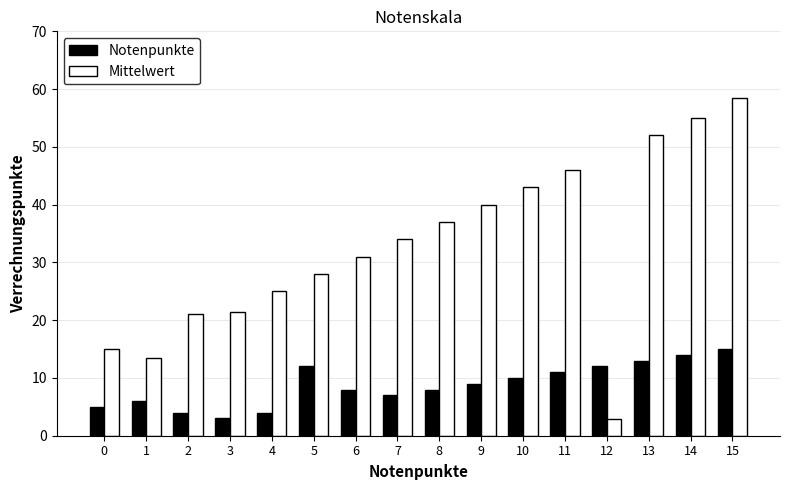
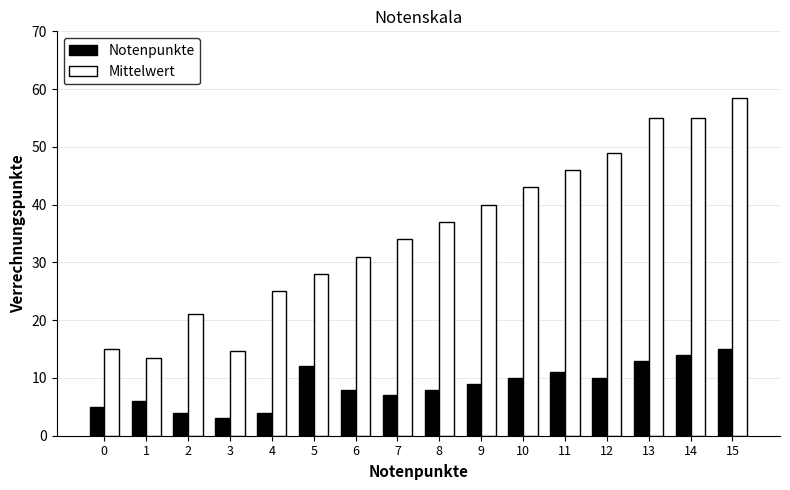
Mittelwert, 3: 22 -> 15
Notenpunkte, 12: 12 -> 10
Mittelwert, 12: 3 -> 49
Mittelwert, 13: 52 -> 55
